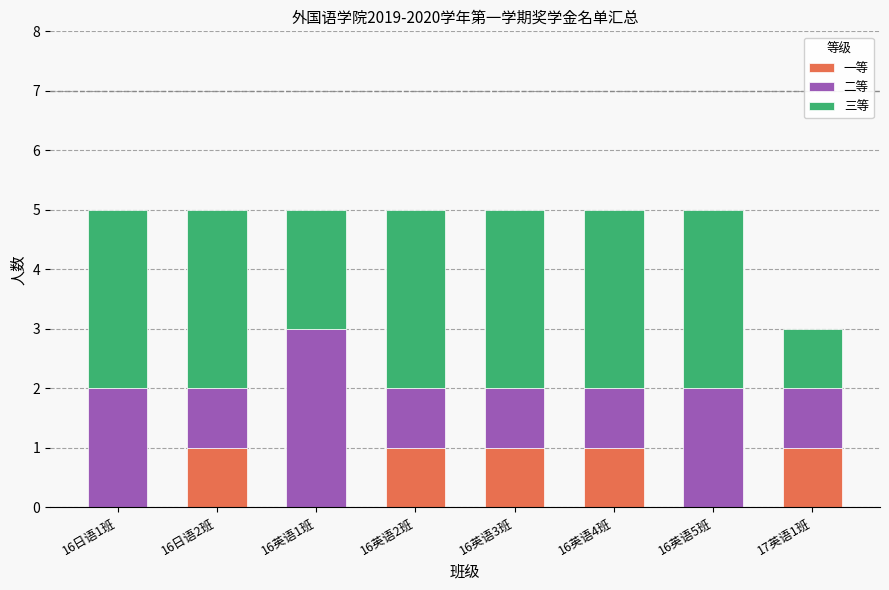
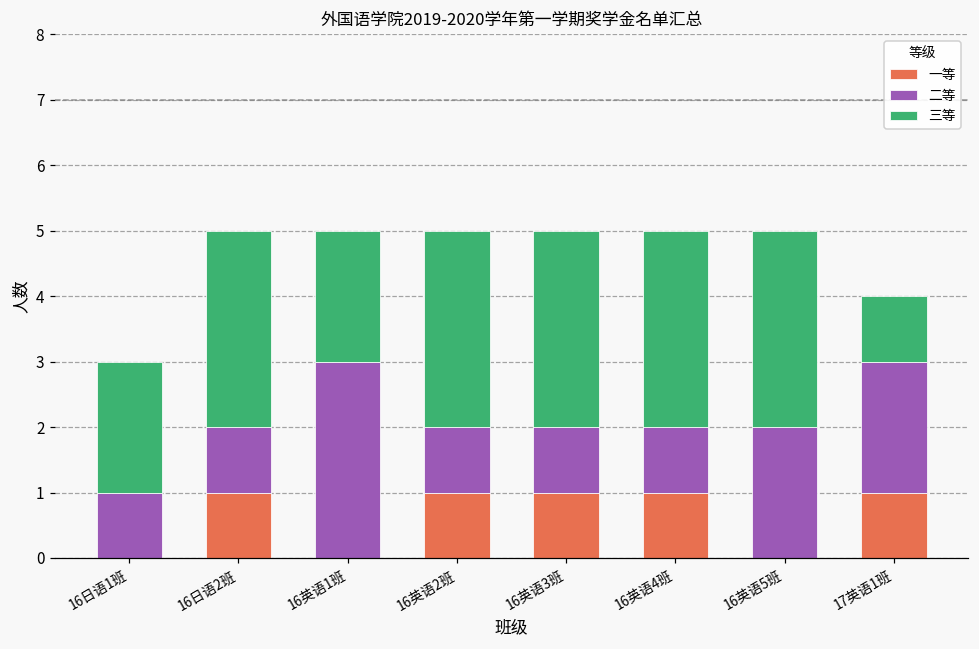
二等, 16日语1班: 2 -> 1
三等, 16日语1班: 3 -> 2
二等, 17英语1班: 1 -> 2
